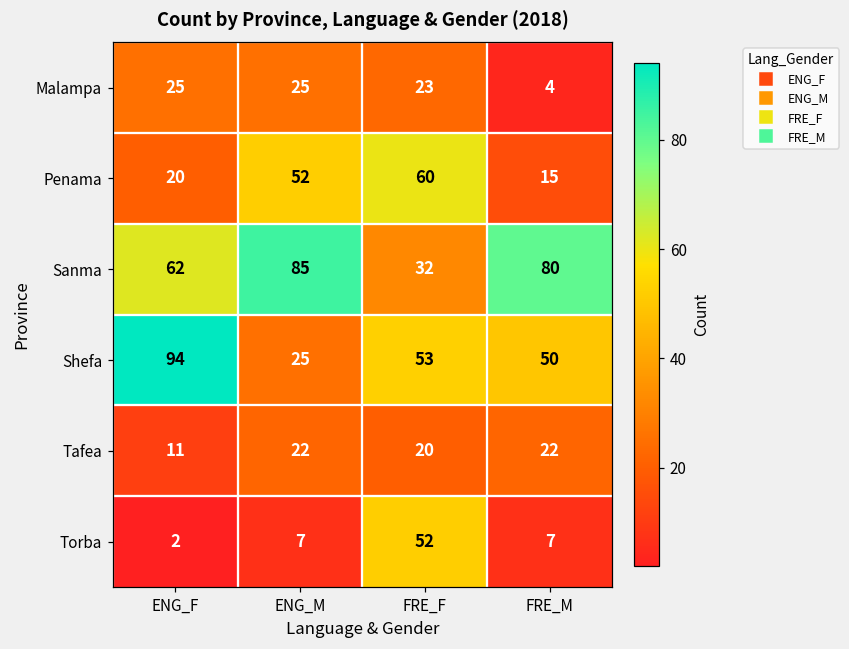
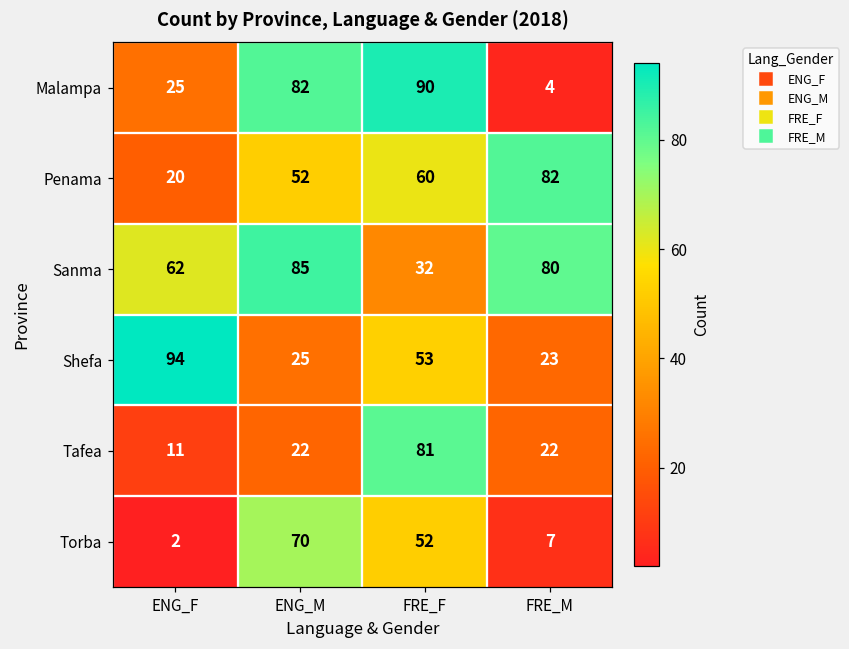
Malampa, ENG_M: 25 -> 82
Malampa, FRE_F: 23 -> 90
Penama, FRE_M: 15 -> 82
Shefa, FRE_M: 50 -> 23
Tafea, FRE_F: 20 -> 81
Torba, ENG_M: 7 -> 70
